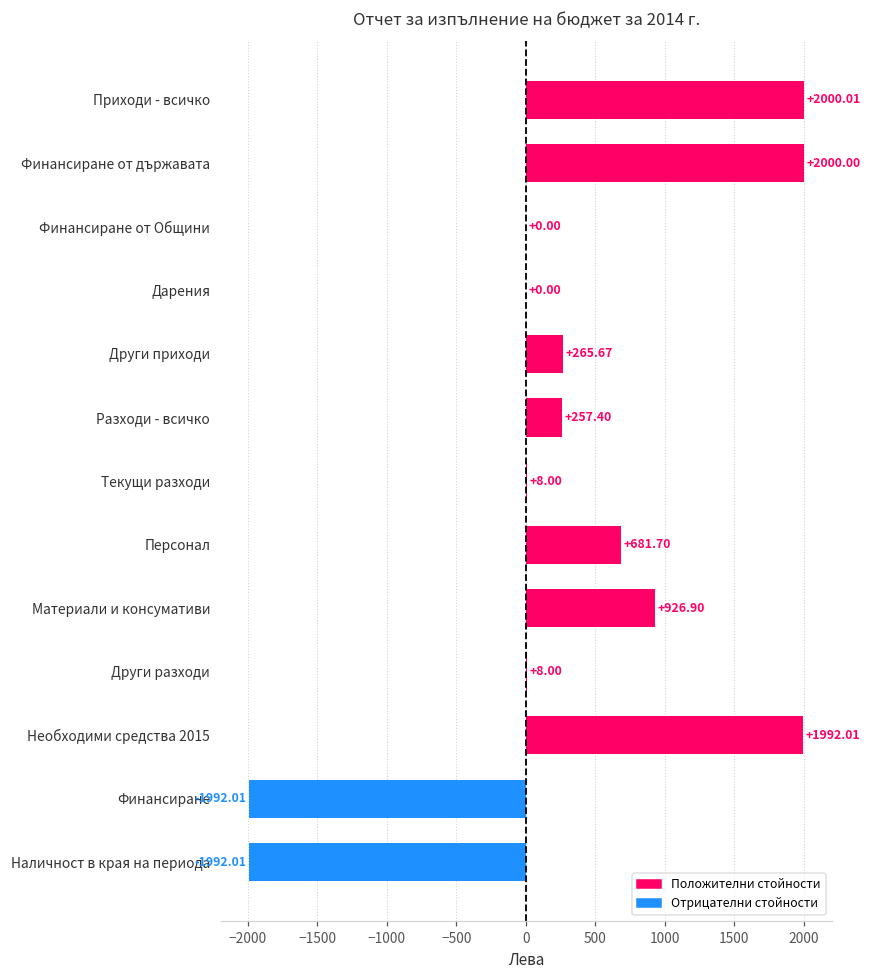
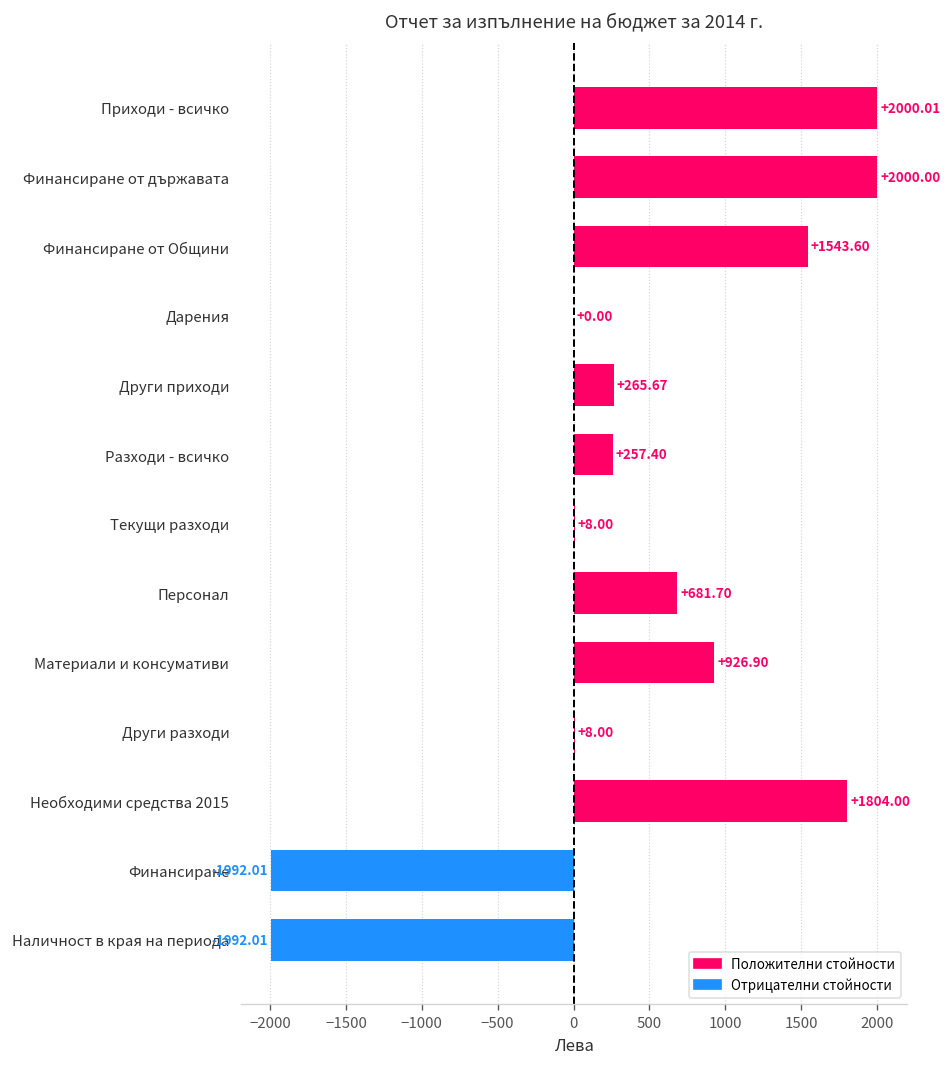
Финансиране от Общини: +0.00 -> +1543.60
Необходими средства 2015: +1992.01 -> +1804.00
